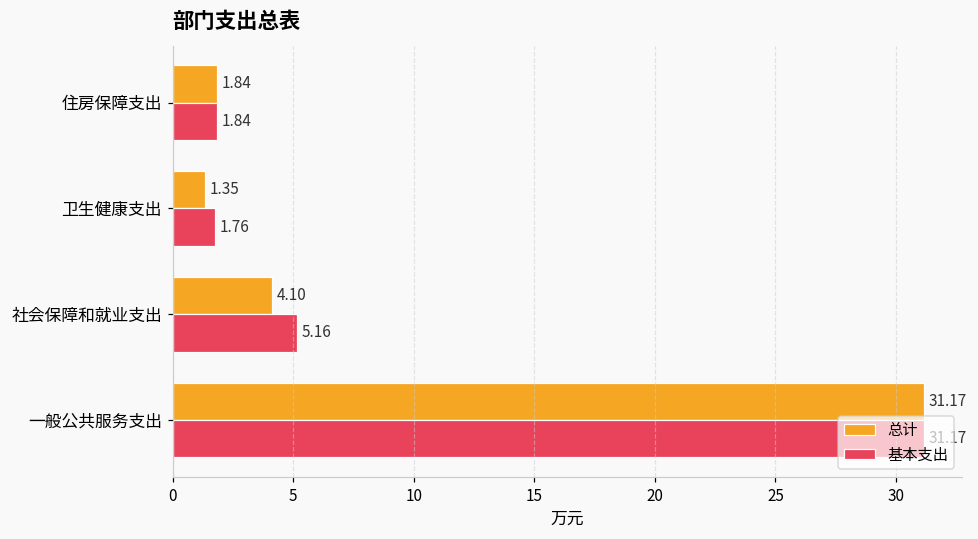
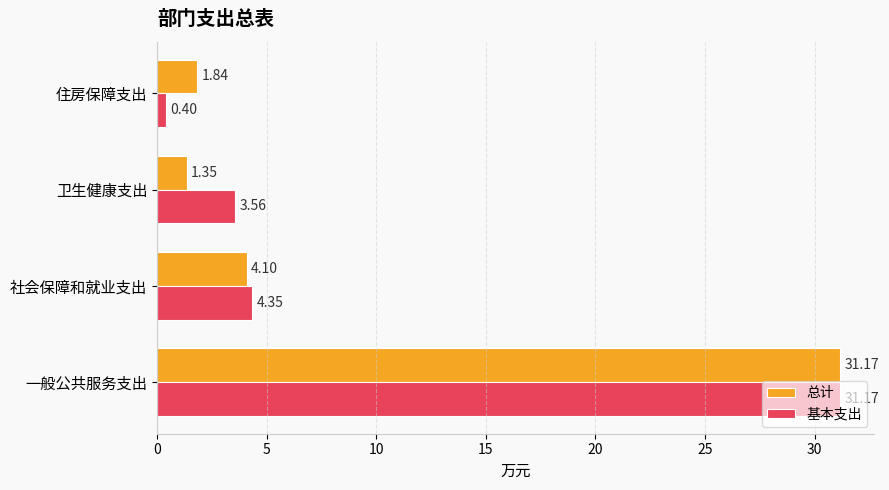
基本支出, 住房保障支出: 1.84 -> 0.40
基本支出, 卫生健康支出: 1.76 -> 3.56
基本支出, 社会保障和就业支出: 5.16 -> 4.35
